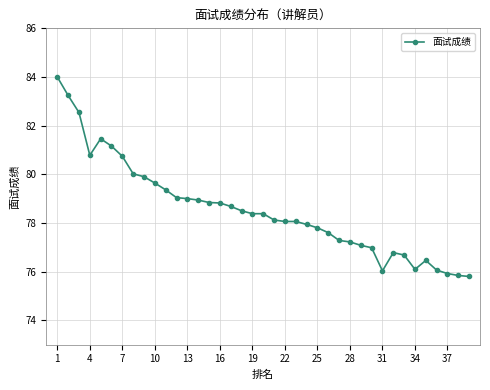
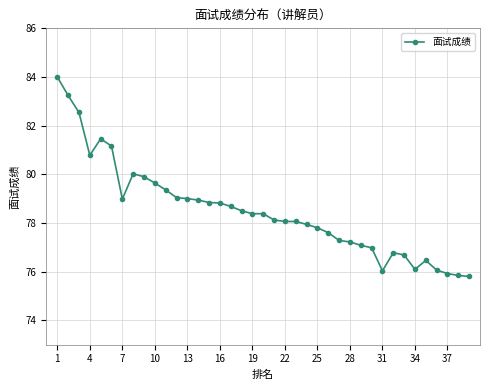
7: 80.7 -> 79.0
